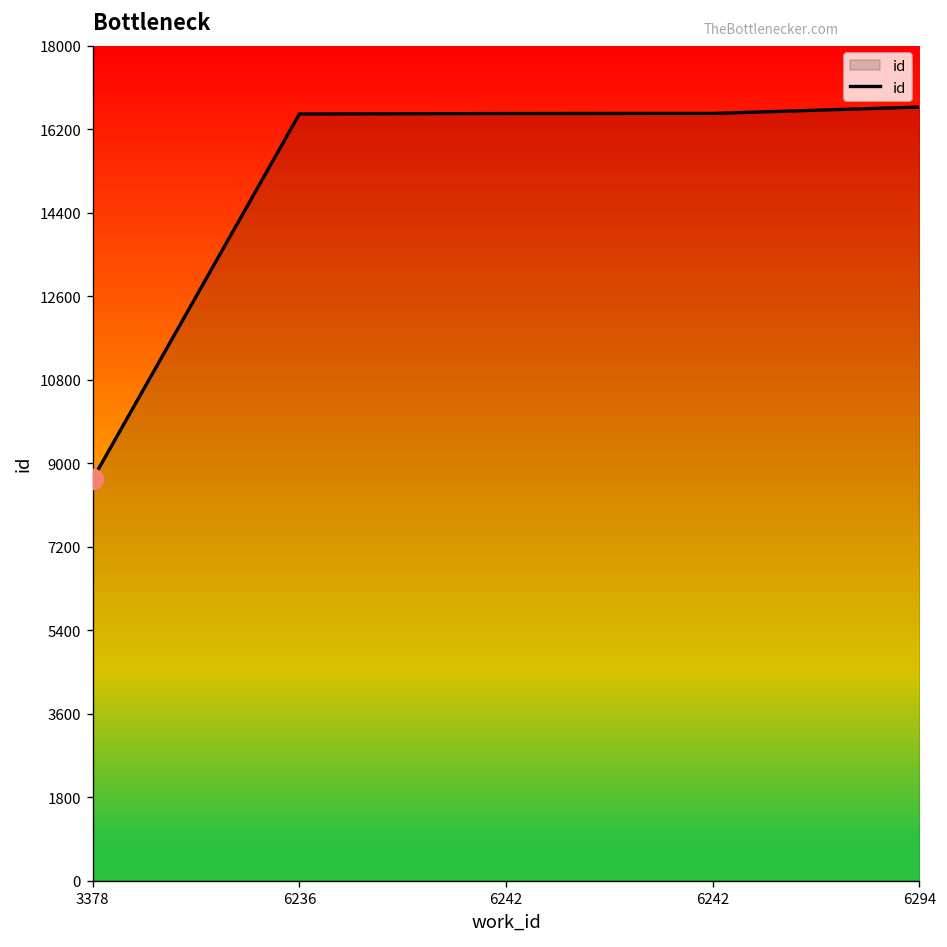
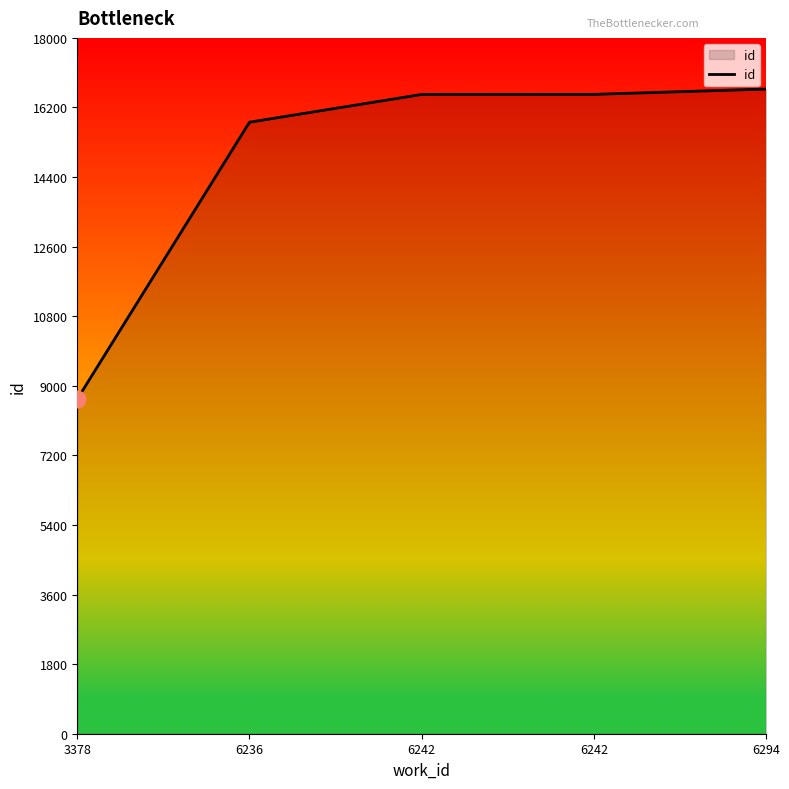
id, 6236: 16500 -> 15800
